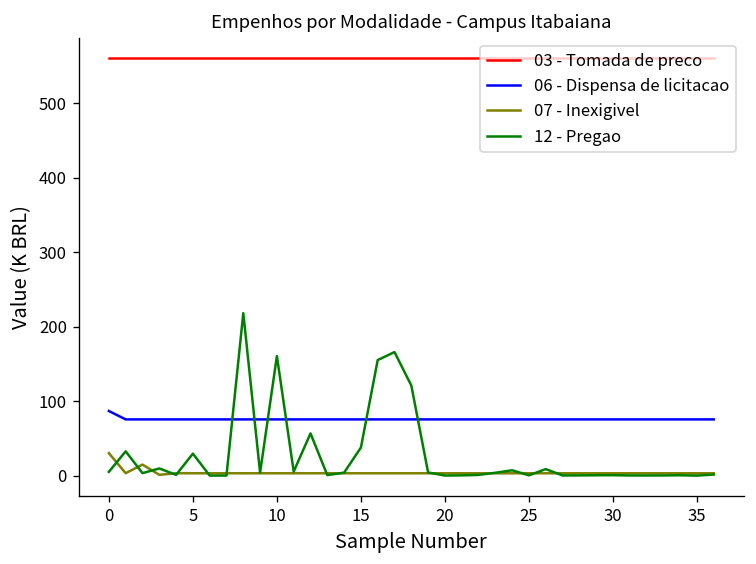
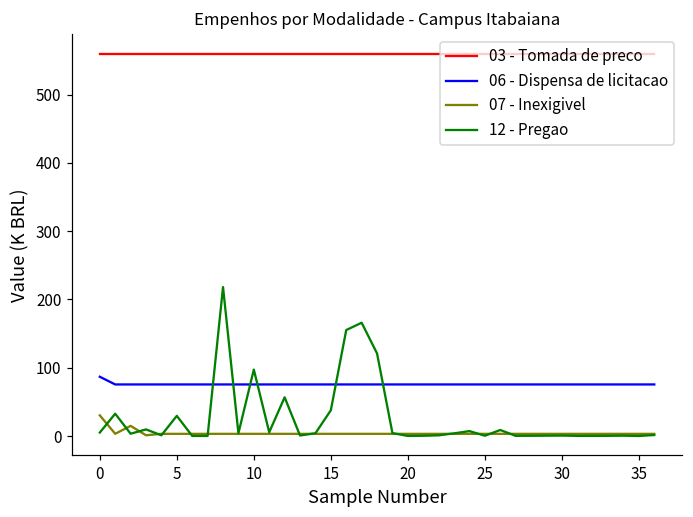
12 - Pregao, 10: 160 -> 100
